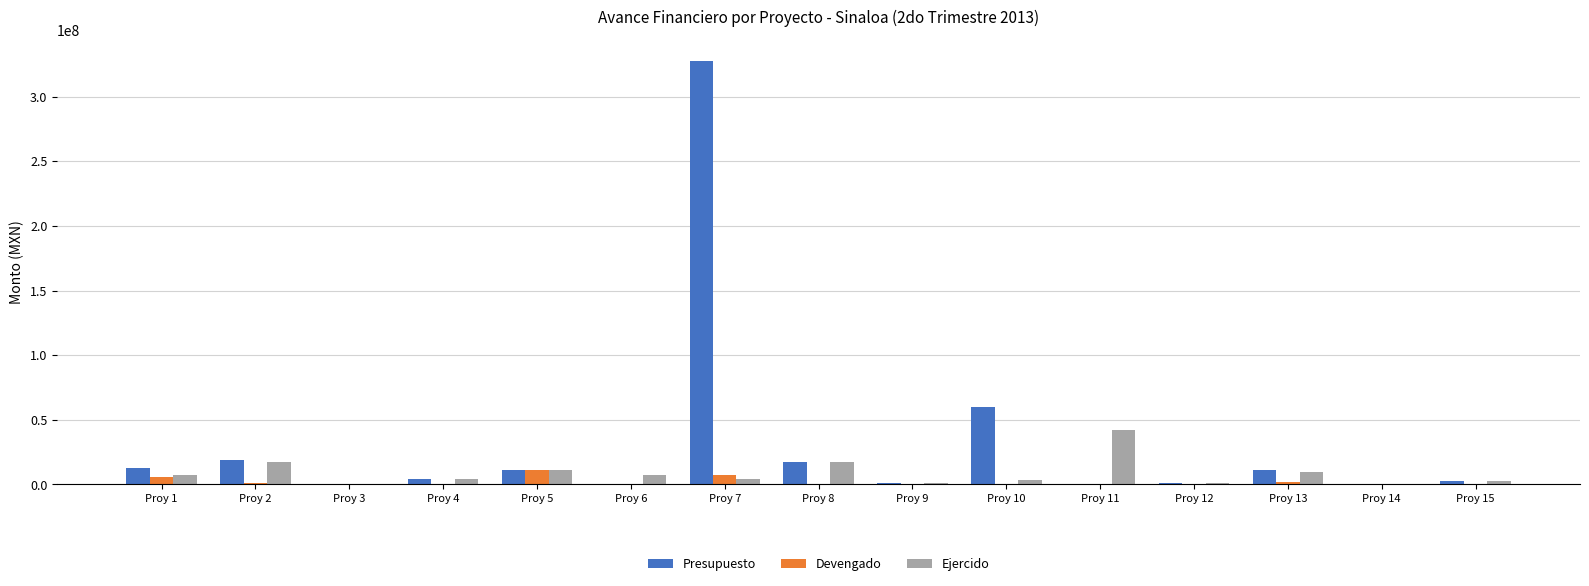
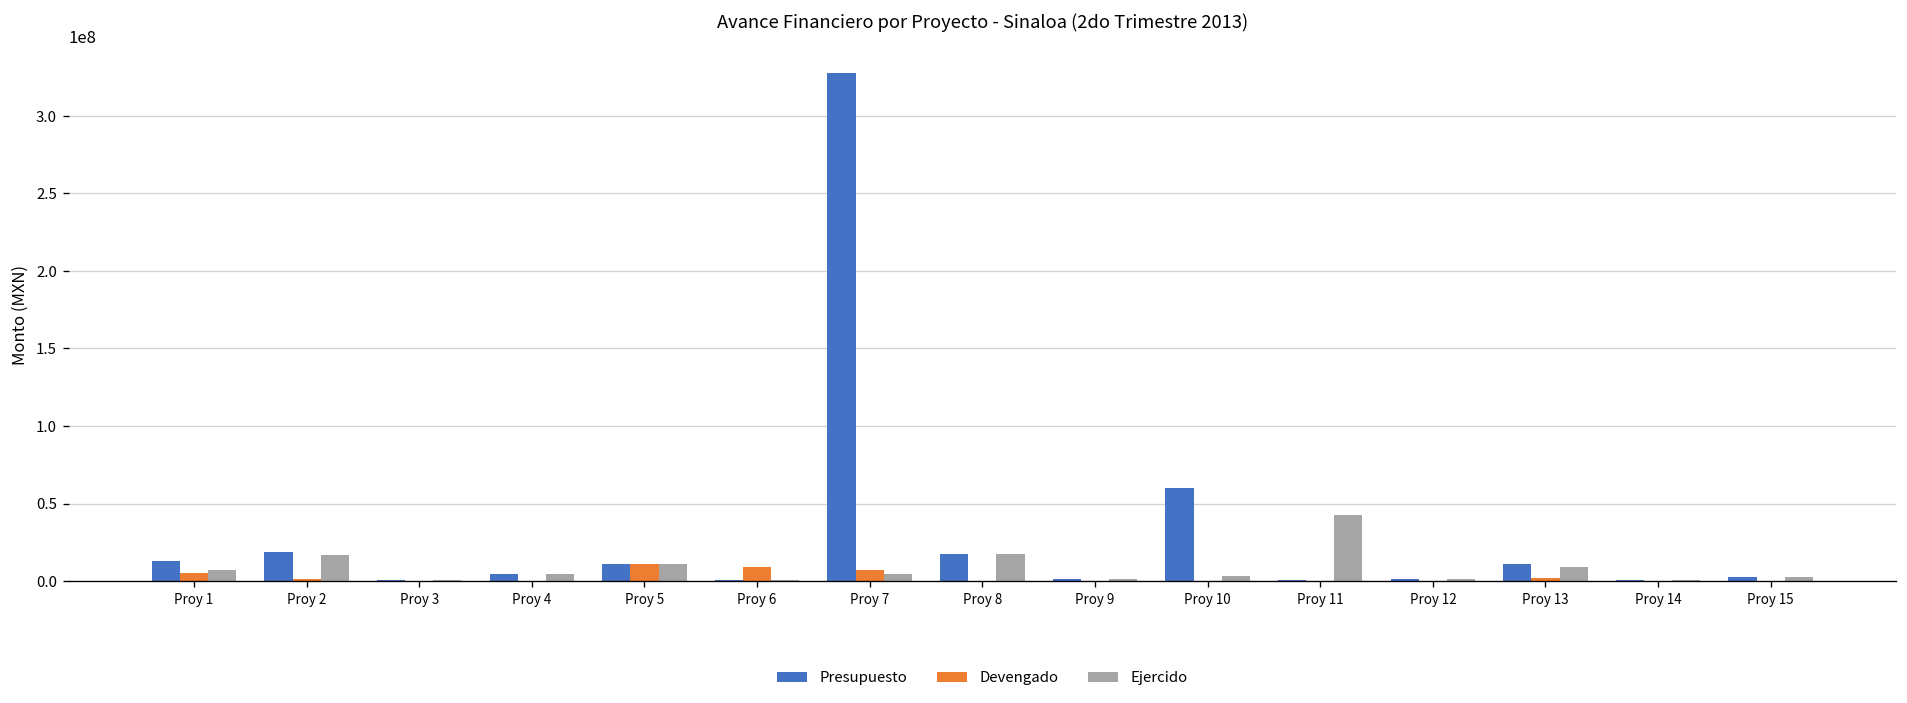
Devengado, Proy 6: 0 -> 9000000
Ejercido, Proy 6: 7000000 -> 1000000
